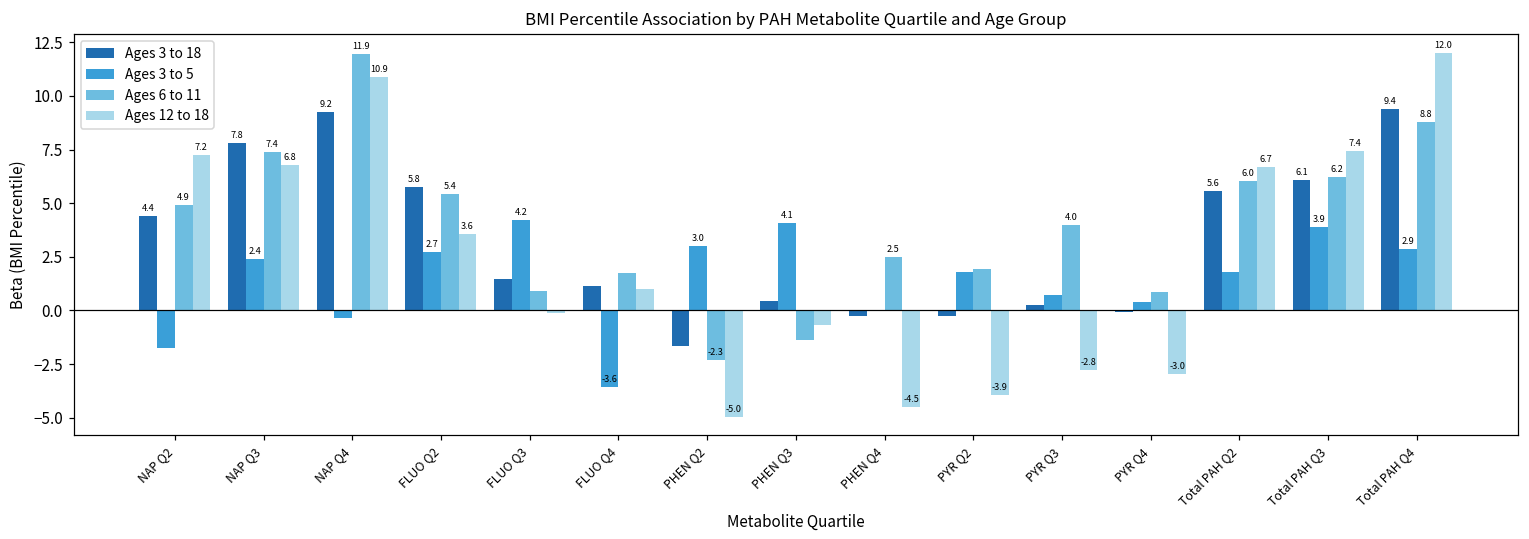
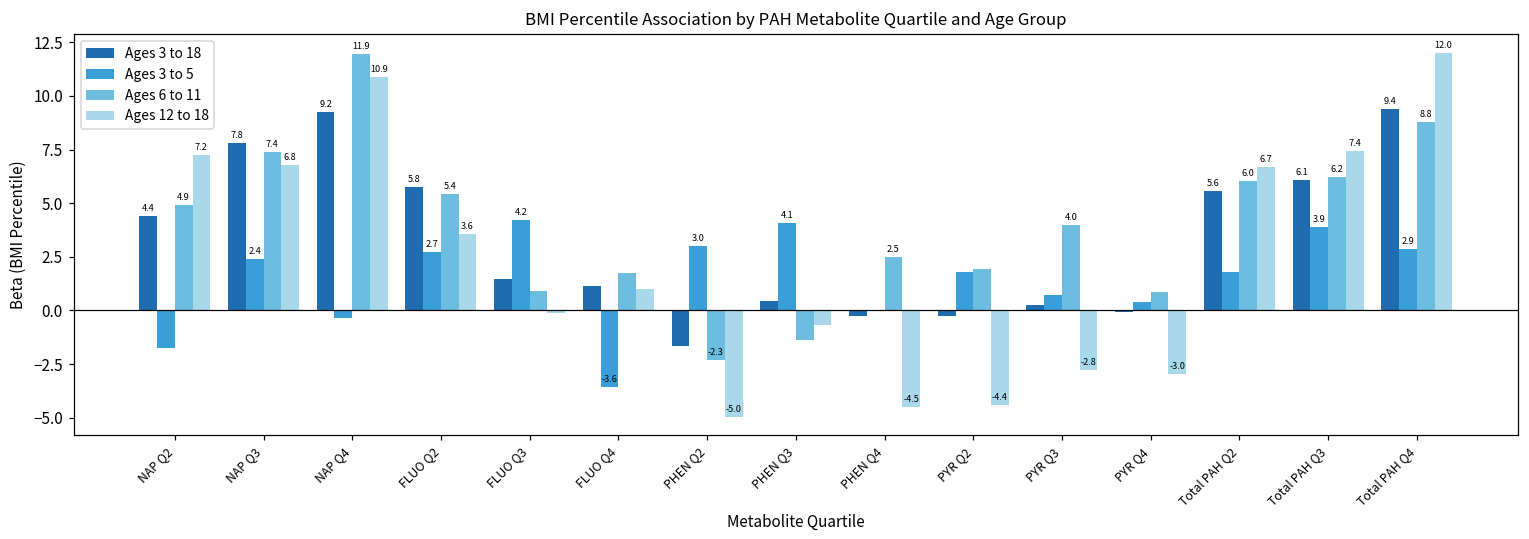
Ages 12 to 18, PYR Q2: -3.9 -> -4.4
